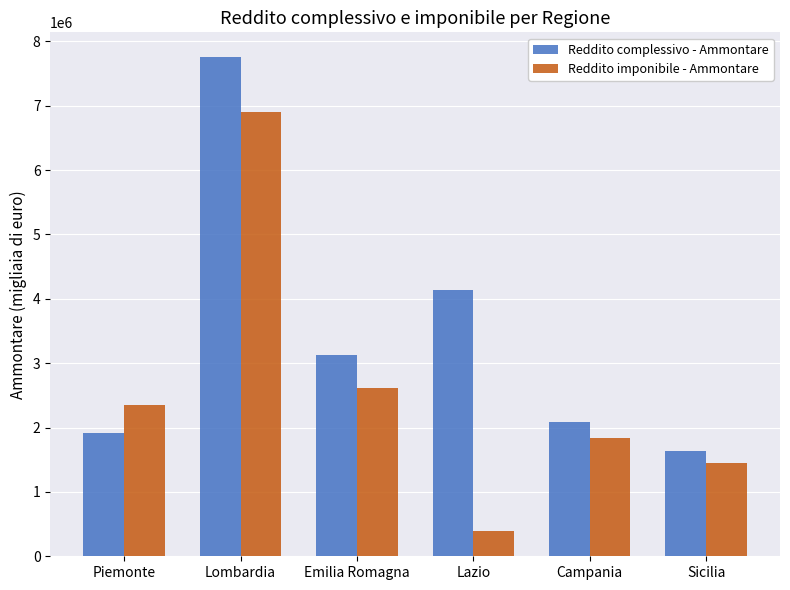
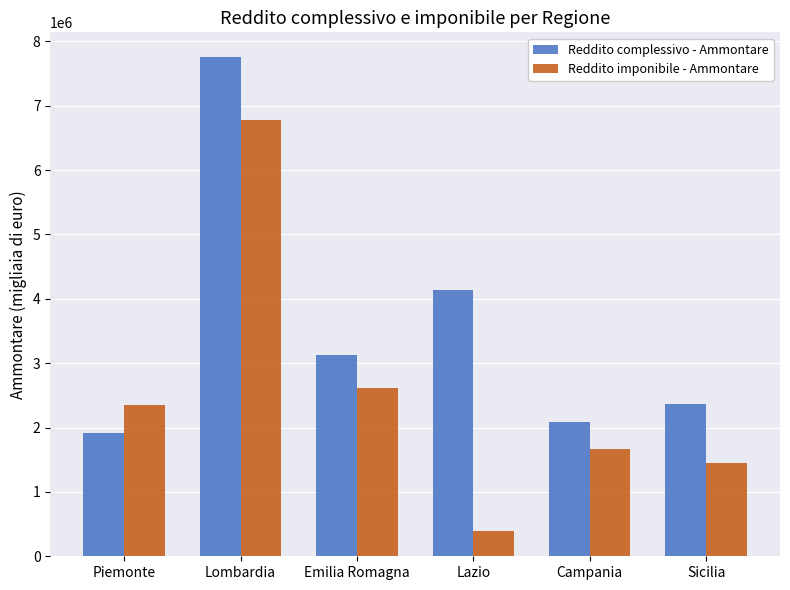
Reddito imponibile - Ammontare, Lombardia: 6900000 -> 6800000
Reddito imponibile - Ammontare, Campania: 1800000 -> 1700000
Reddito complessivo - Ammontare, Sicilia: 1600000 -> 2400000
